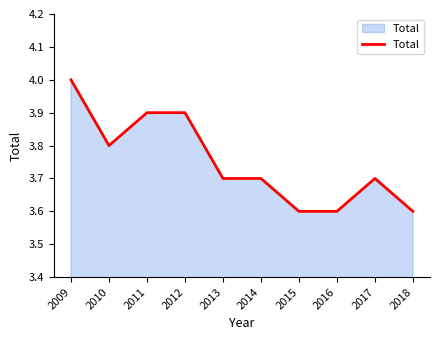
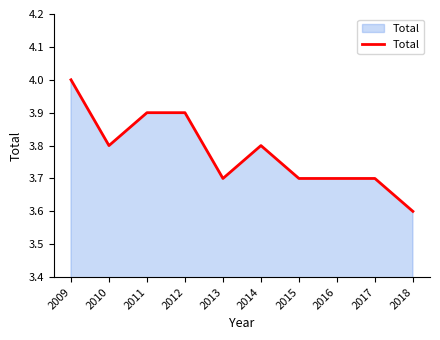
2014: 3.7 -> 3.8
2015: 3.6 -> 3.7
2016: 3.6 -> 3.7
